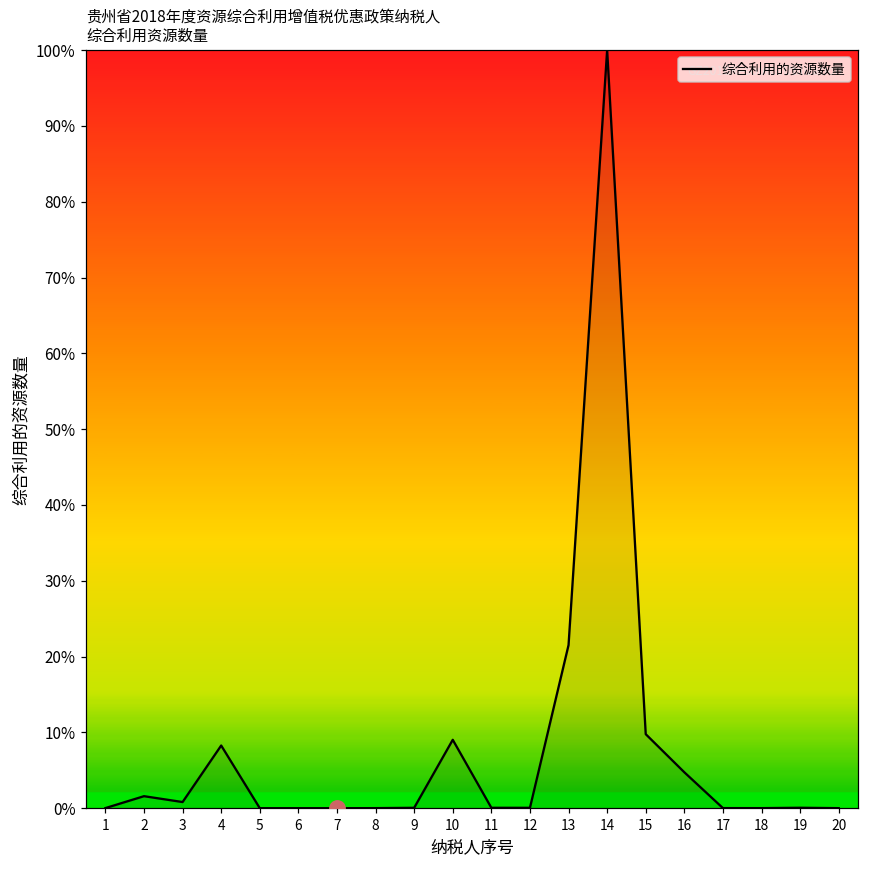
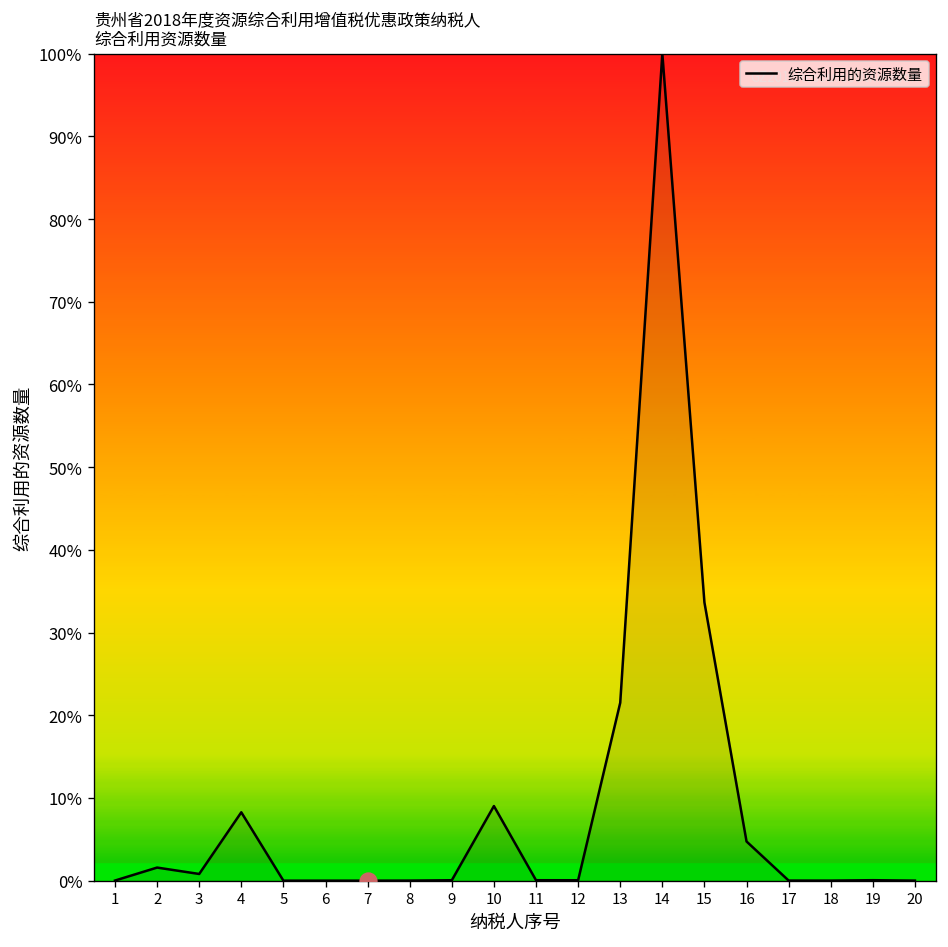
综合利用的资源数量, 15: 10% -> 34%
